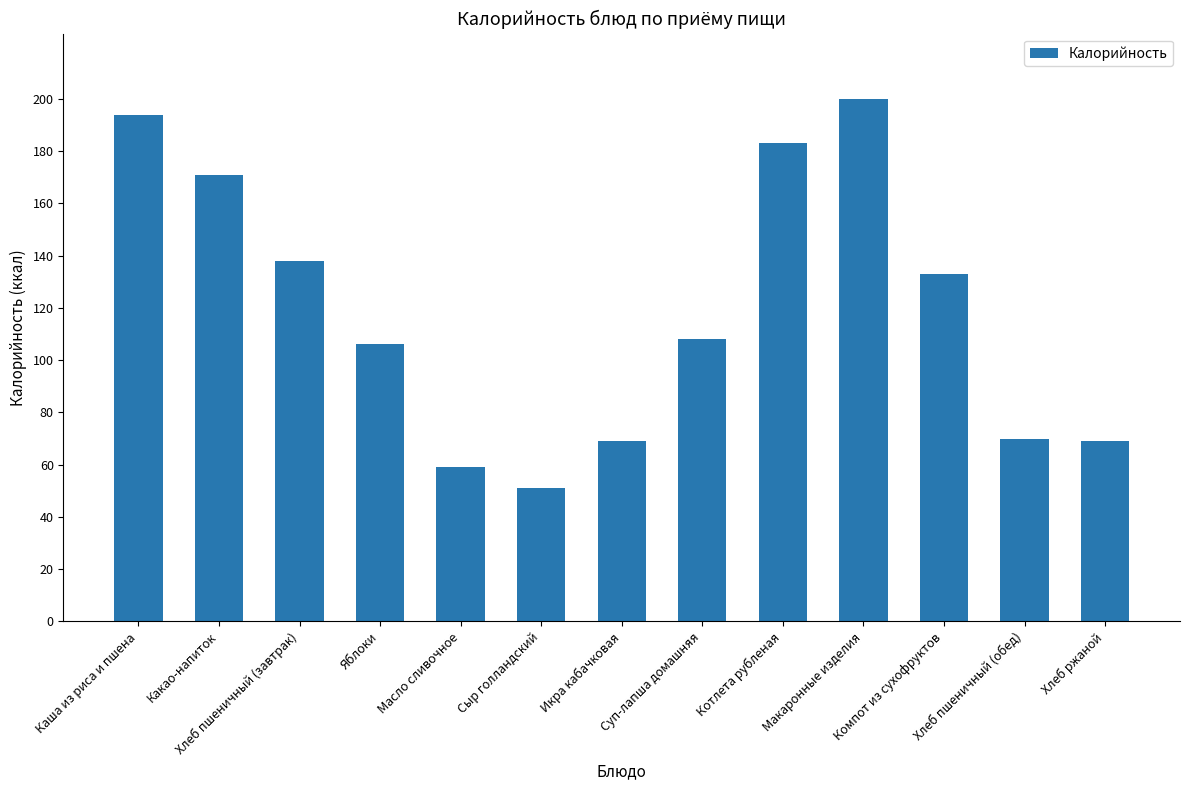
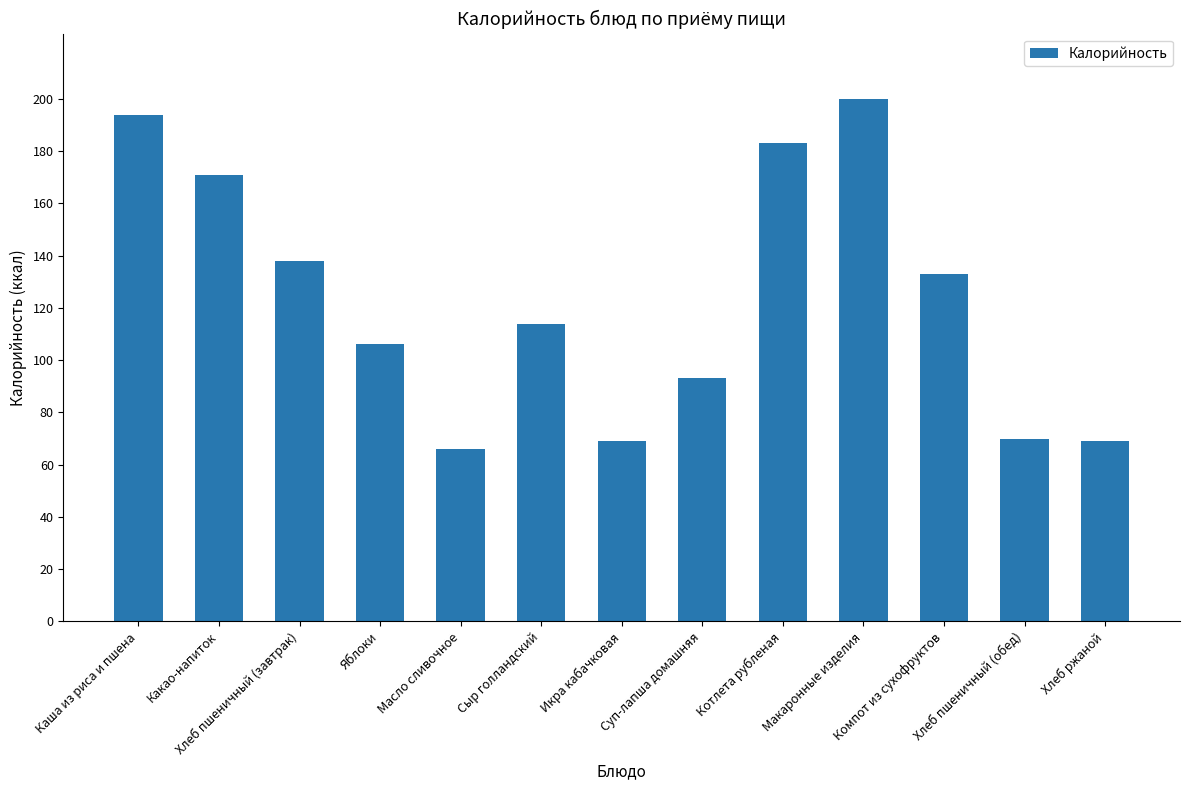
Масло сливочное: 59 -> 66
Сыр голландский: 51 -> 114
Суп-лапша домашняя: 108 -> 93
